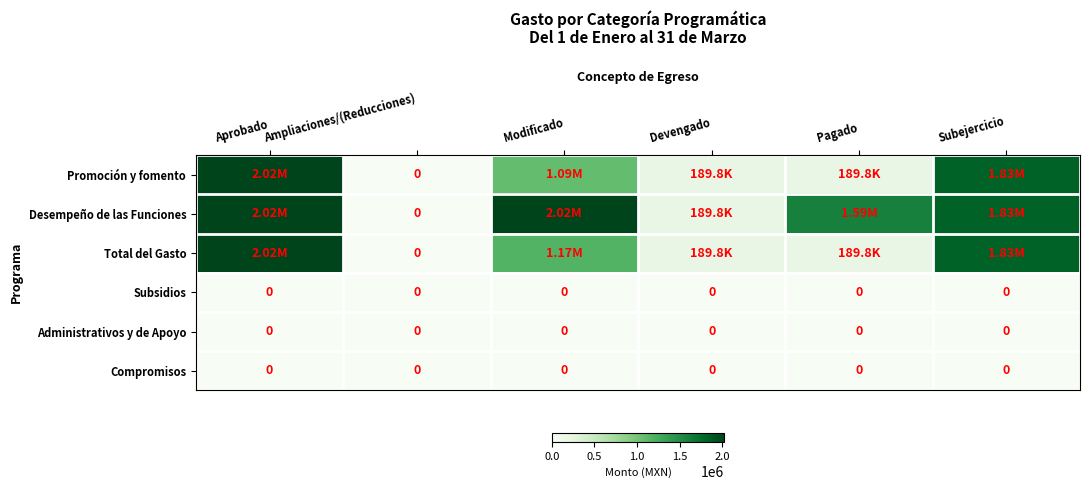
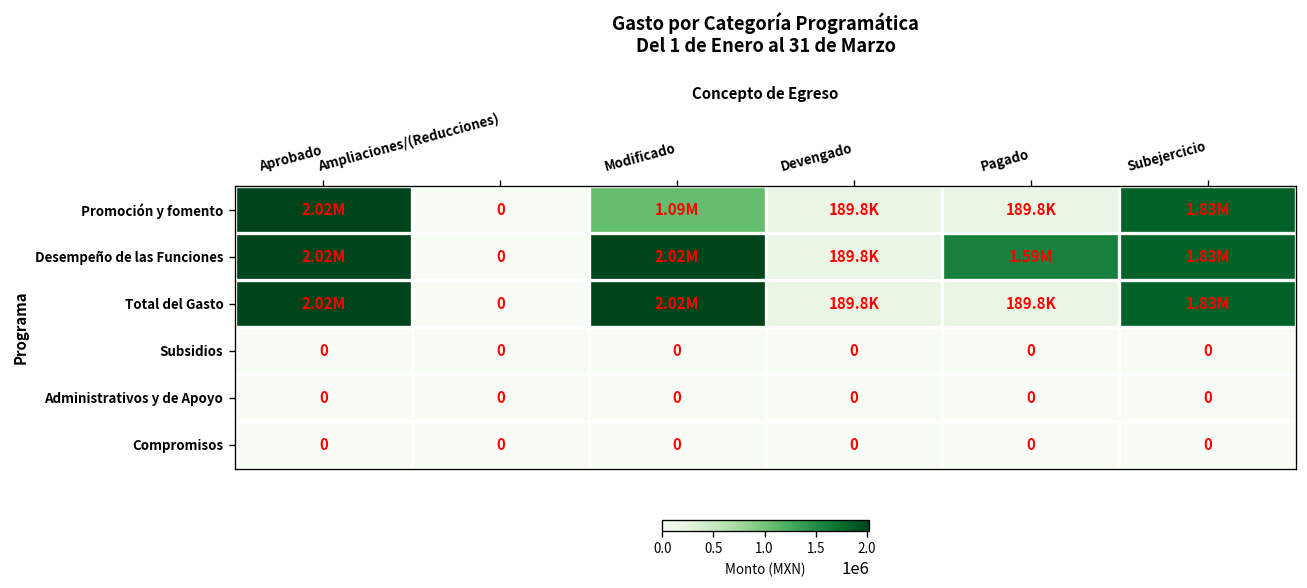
Total del Gasto, Modificado: 1.17M -> 2.02M
